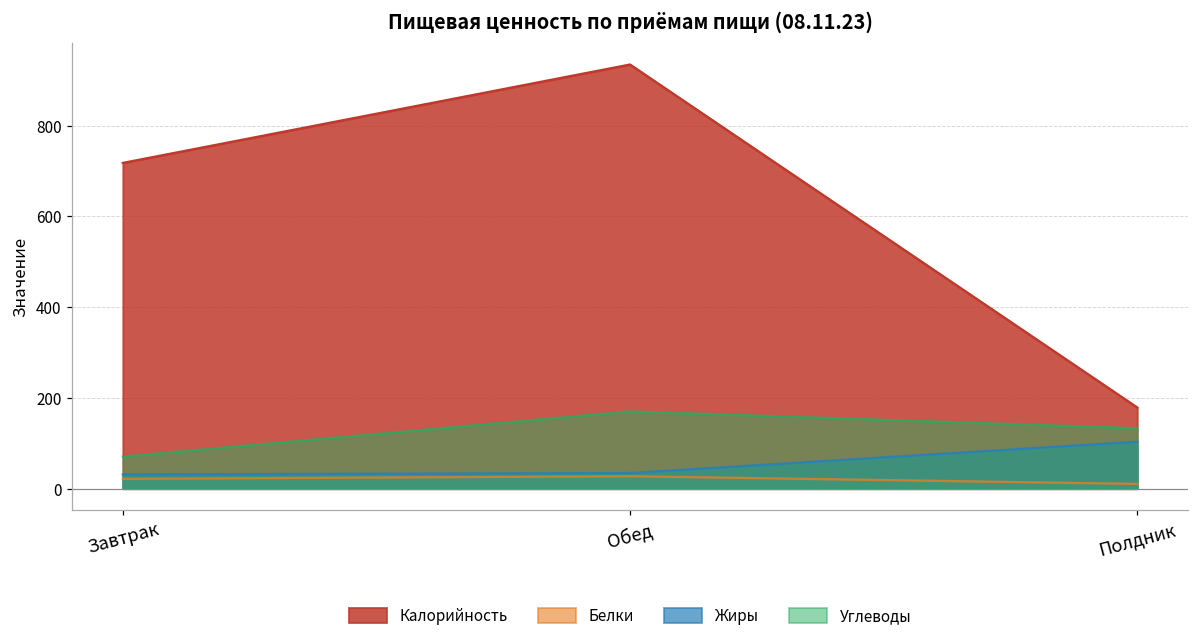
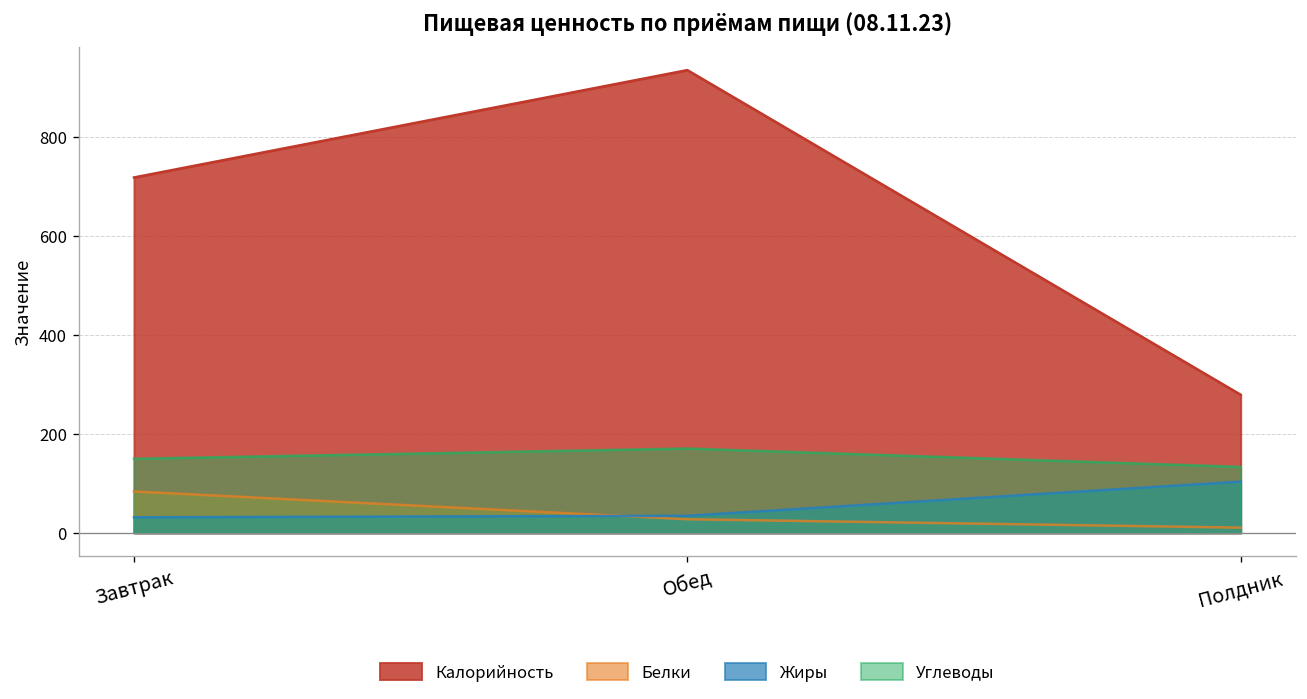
Белки, Завтрак: 20 -> 80
Углеводы, Завтрак: 70 -> 150
Калорийность, Полдник: 180 -> 280
